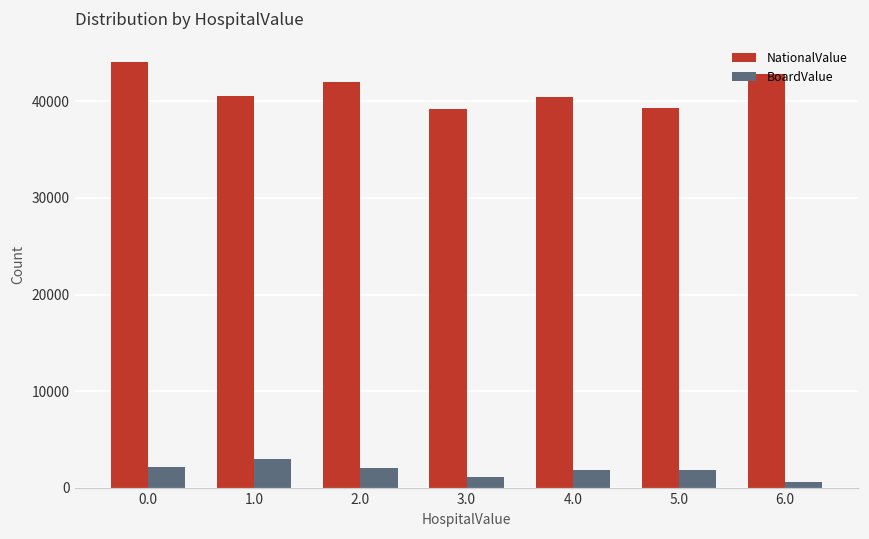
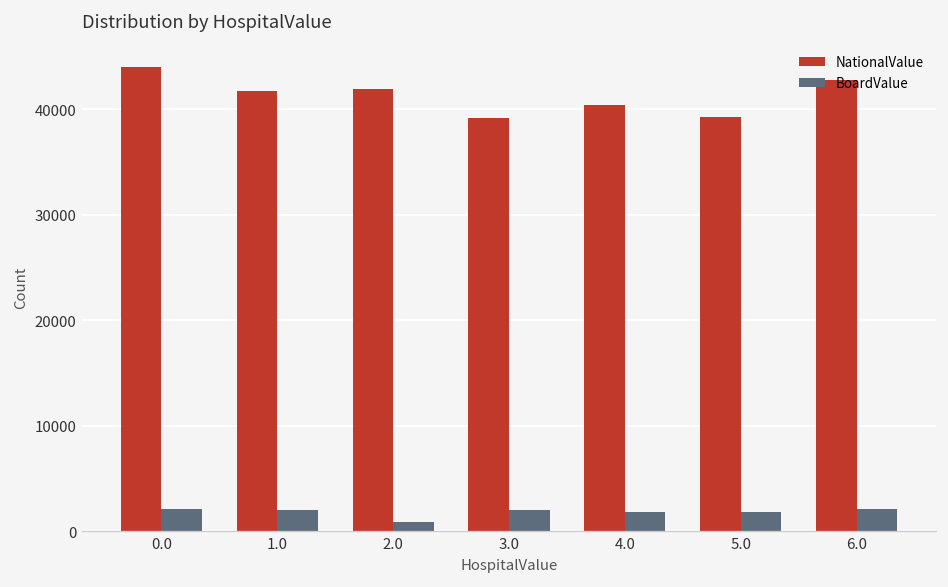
NationalValue, 1.0: 41000 -> 42000
BoardValue, 1.0: 3000 -> 2000
BoardValue, 2.0: 2000 -> 1000
BoardValue, 3.0: 1000 -> 2000
BoardValue, 6.0: 1000 -> 2000
